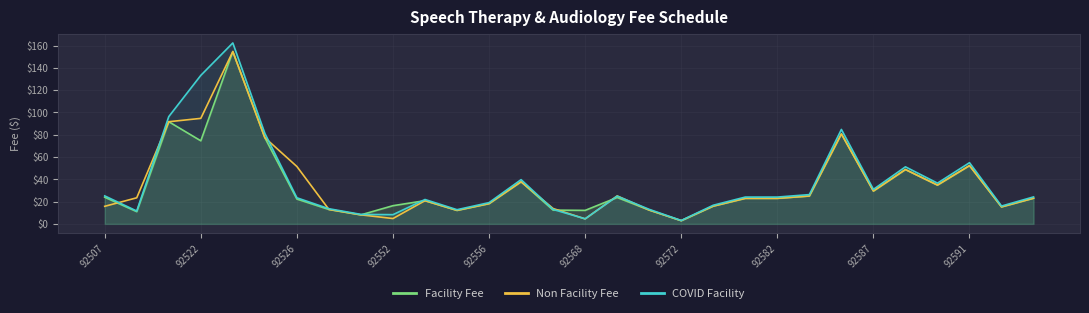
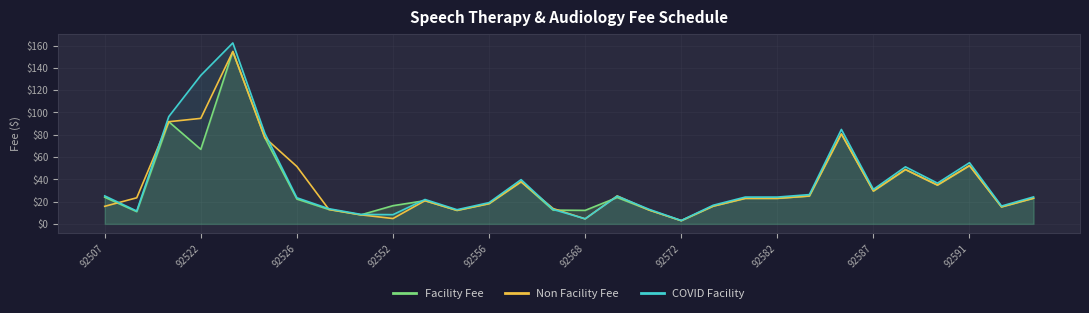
Facility Fee, 92522: $75 -> $67
